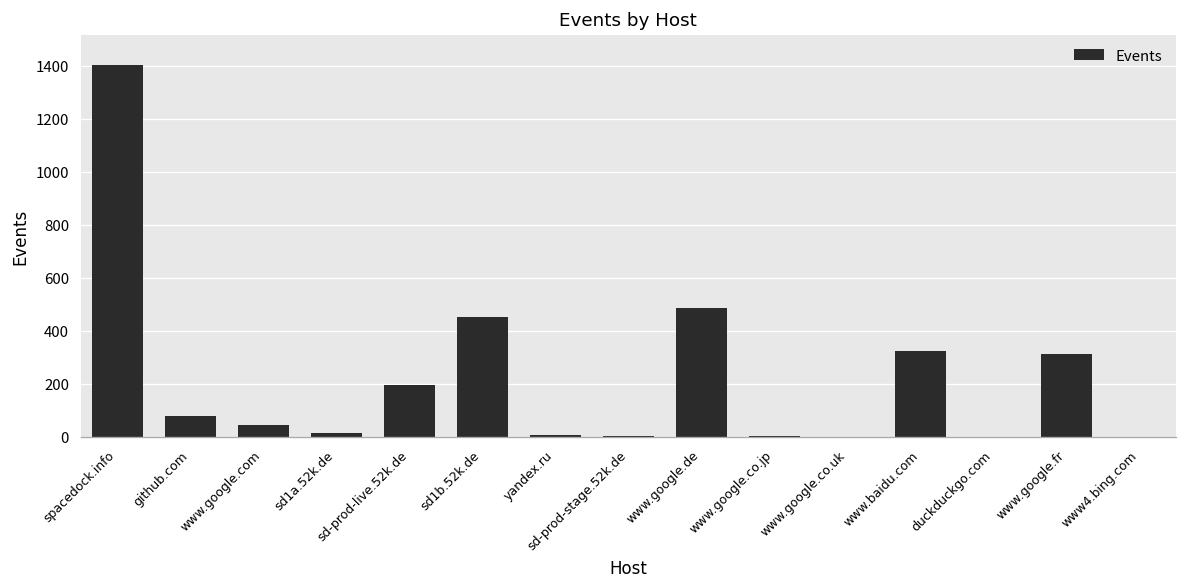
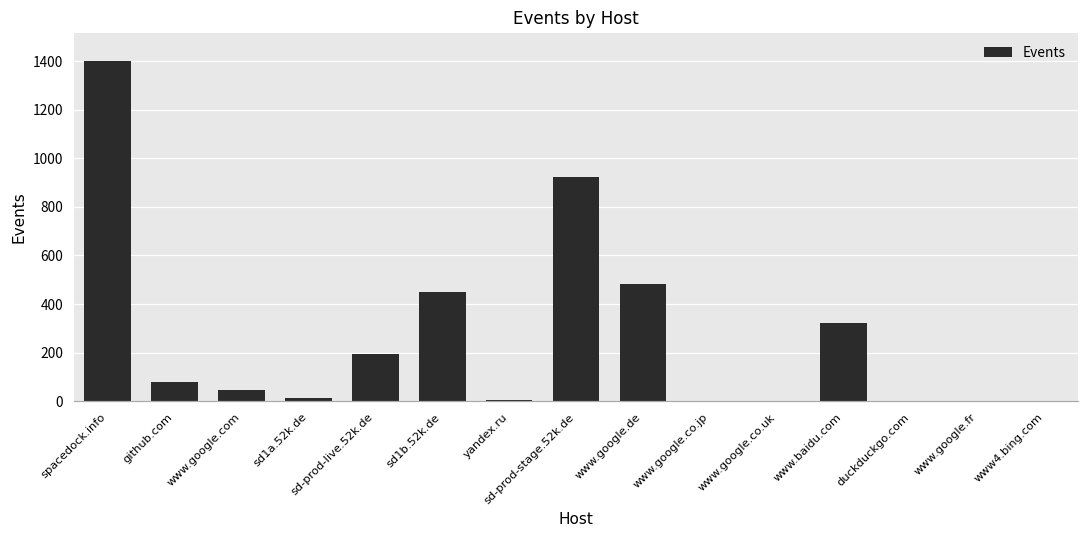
sd-prod-stage.52k.de: 0 -> 920
www.google.fr: 310 -> 0
